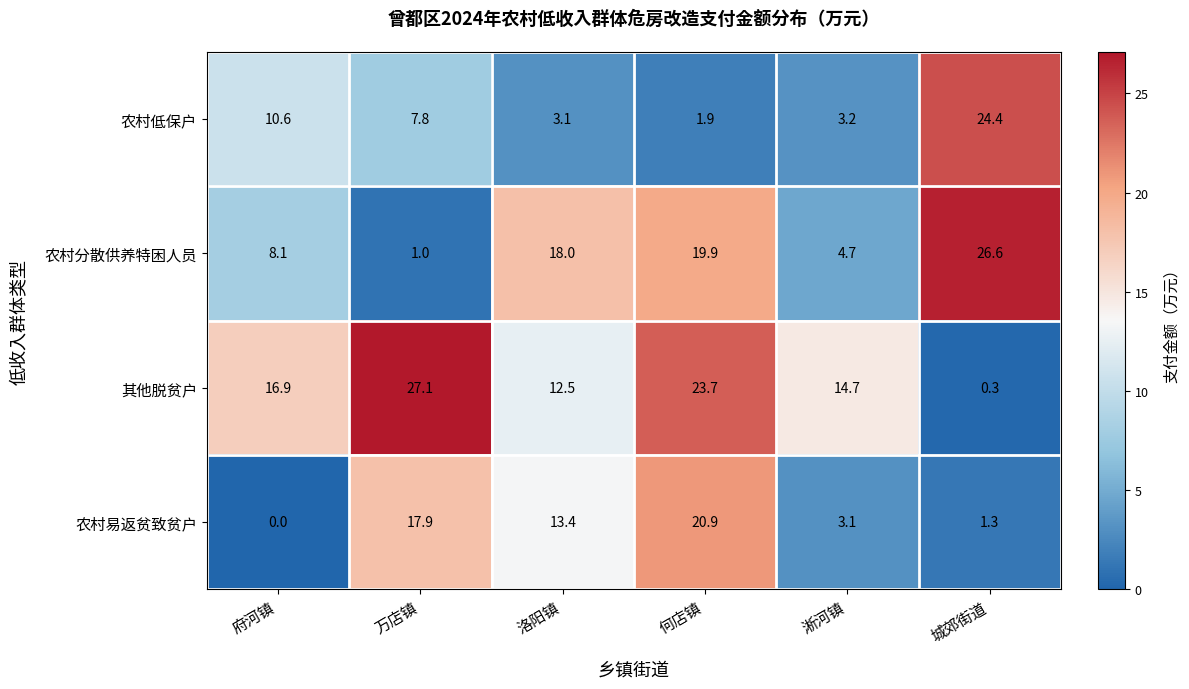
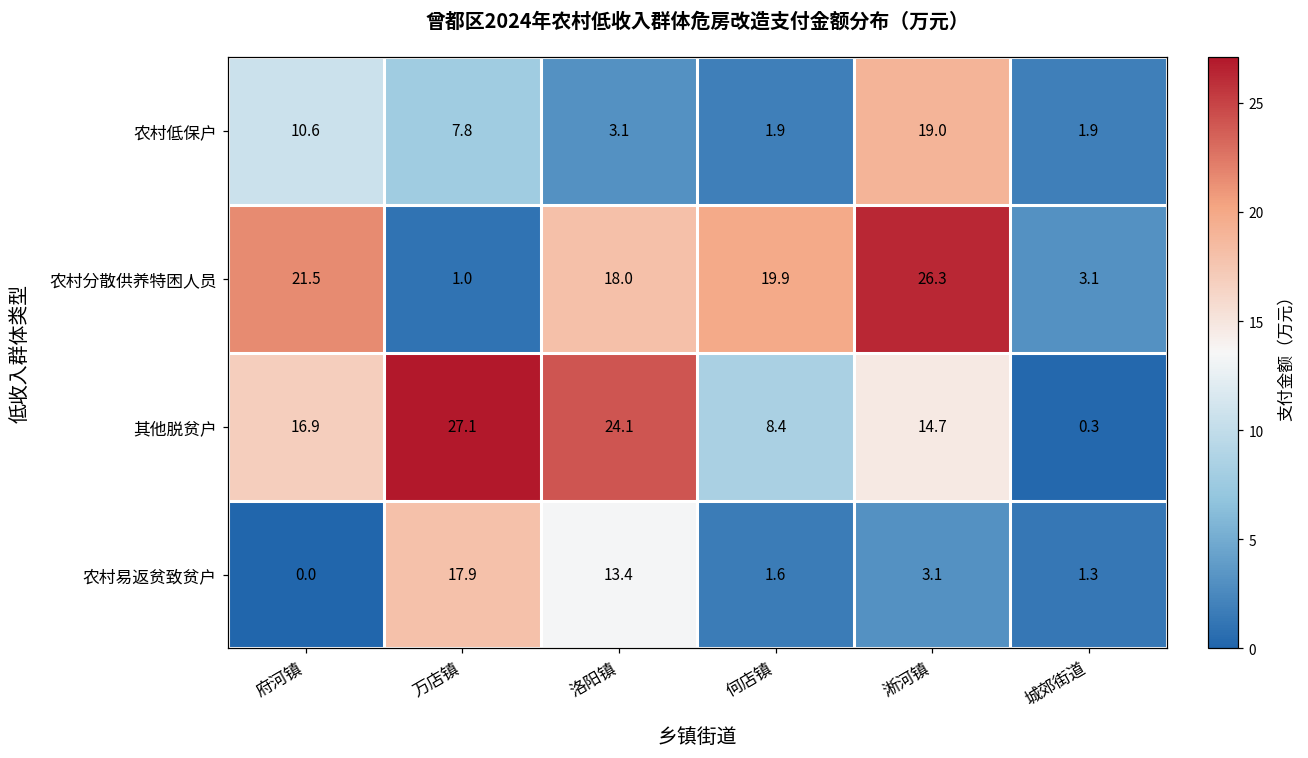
农村低保户, 淅河镇: 3.2 -> 19.0
农村低保户, 城郊街道: 24.4 -> 1.9
农村分散供养特困人员, 府河镇: 8.1 -> 21.5
农村分散供养特困人员, 淅河镇: 4.7 -> 26.3
农村分散供养特困人员, 城郊街道: 26.6 -> 3.1
其他脱贫户, 洛阳镇: 12.5 -> 24.1
其他脱贫户, 何店镇: 23.7 -> 8.4
农村易返贫致贫户, 何店镇: 20.9 -> 1.6
